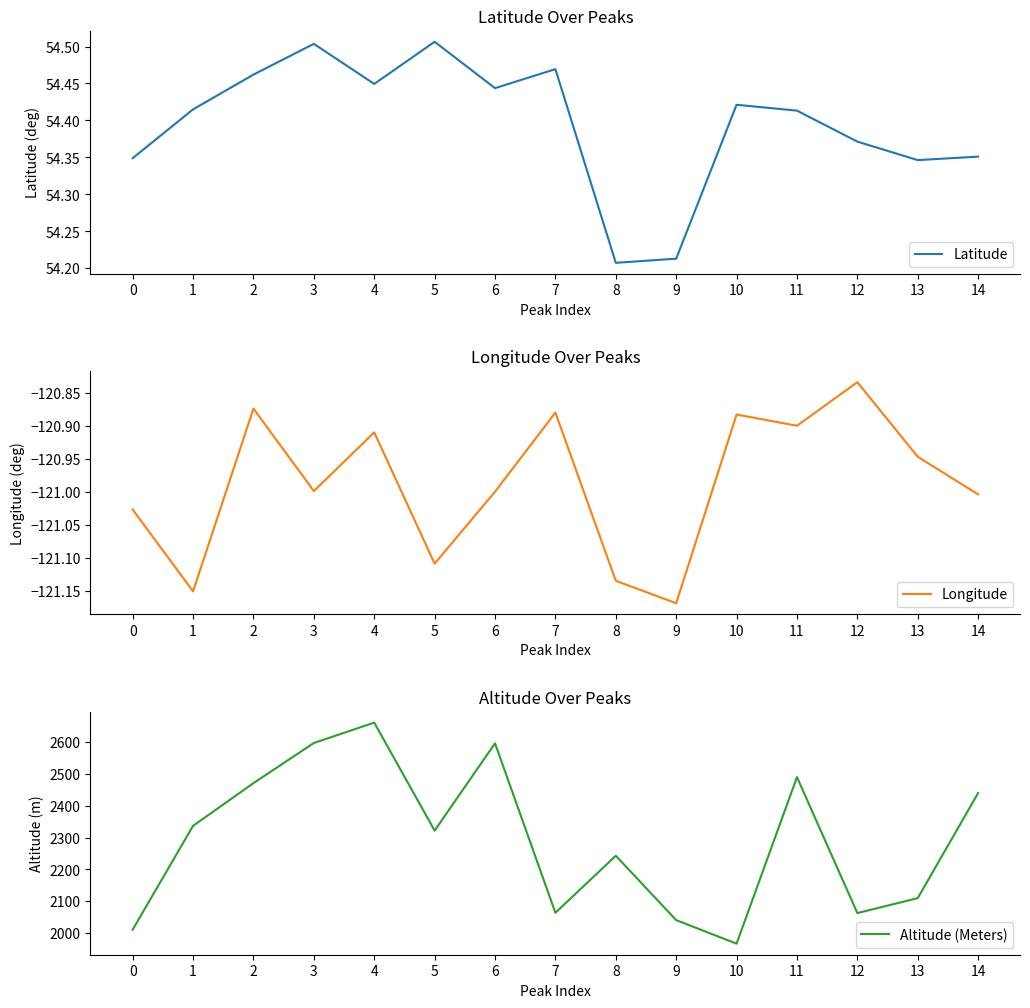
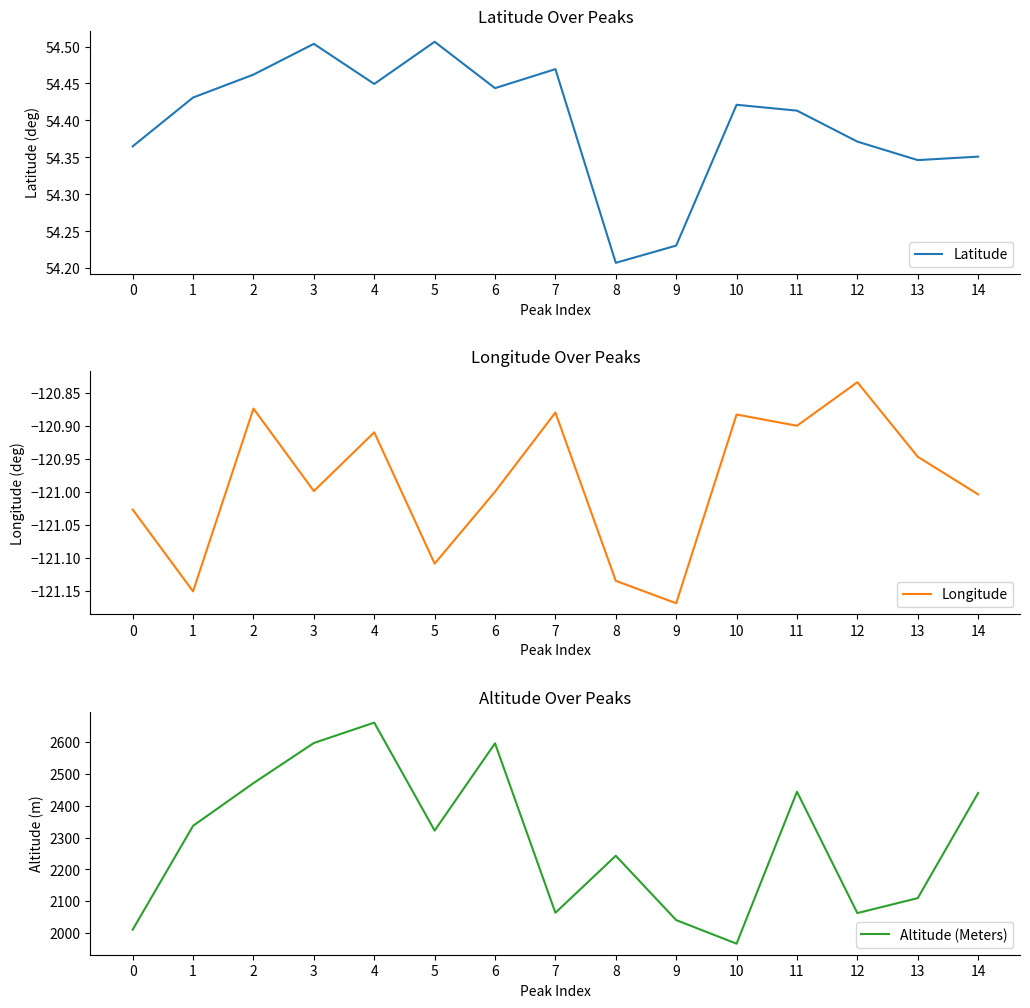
Latitude Over Peaks, 0: 54.35 -> 54.37
Latitude Over Peaks, 1: 54.42 -> 54.43
Latitude Over Peaks, 9: 54.21 -> 54.23
Altitude Over Peaks, 11: 2490 -> 2440
